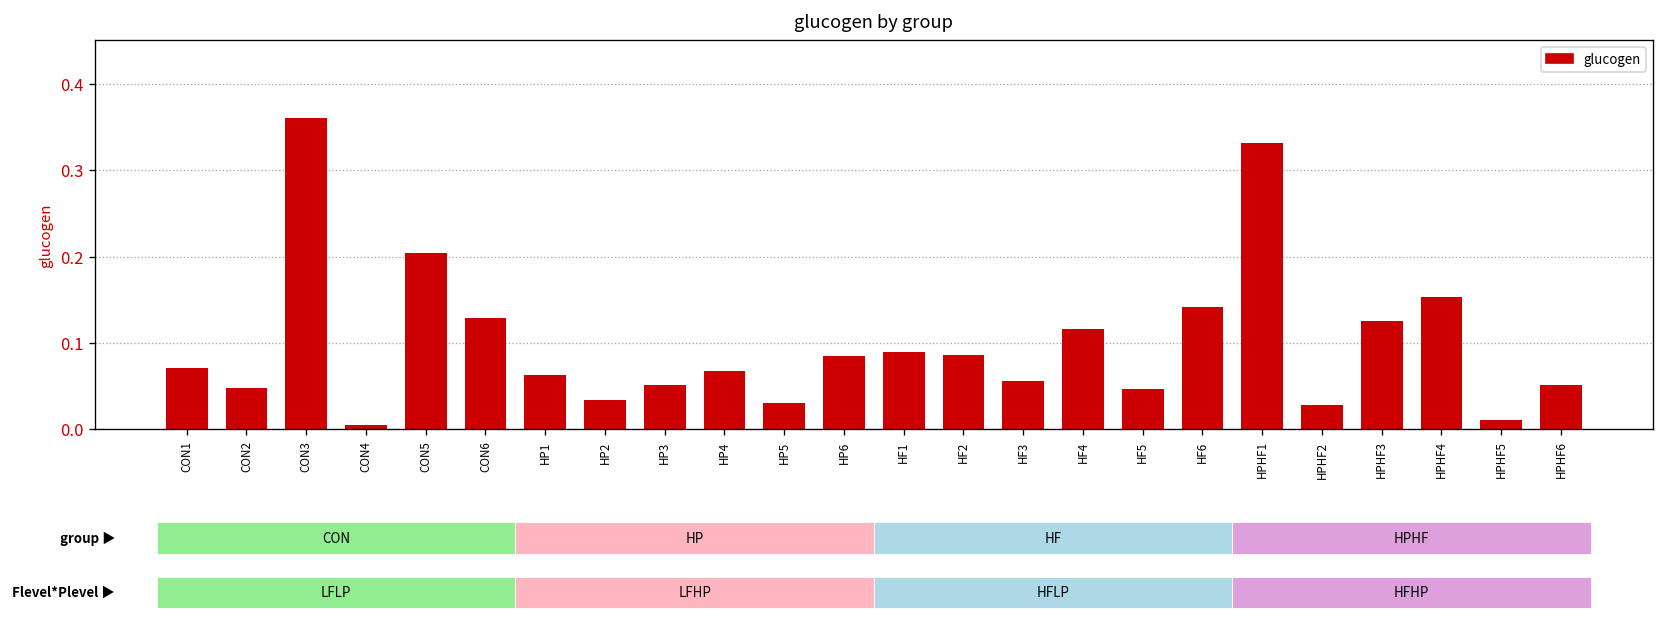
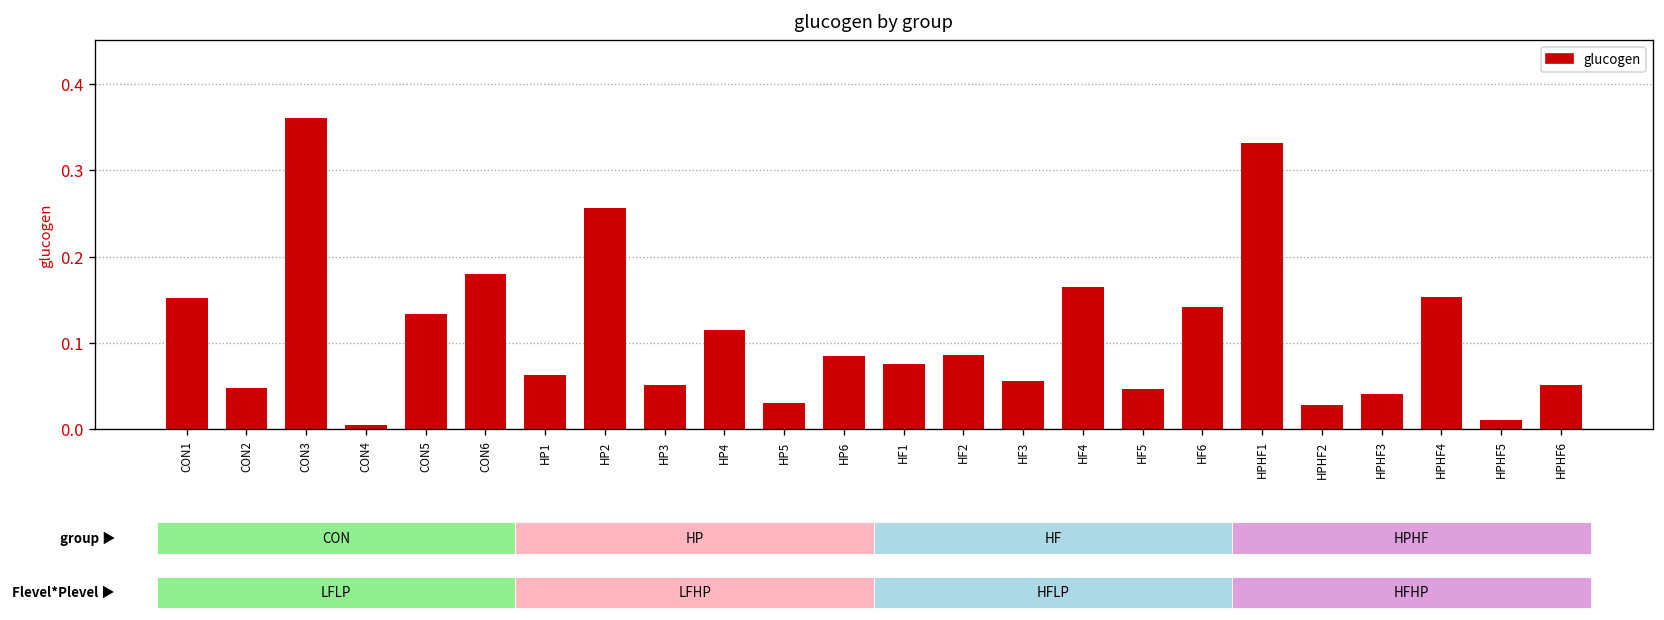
CON1: 0.07 -> 0.15
CON5: 0.20 -> 0.13
CON6: 0.13 -> 0.18
HP2: 0.03 -> 0.26
HP4: 0.07 -> 0.11
HF1: 0.09 -> 0.07
HF4: 0.12 -> 0.16
HPHF3: 0.13 -> 0.04
